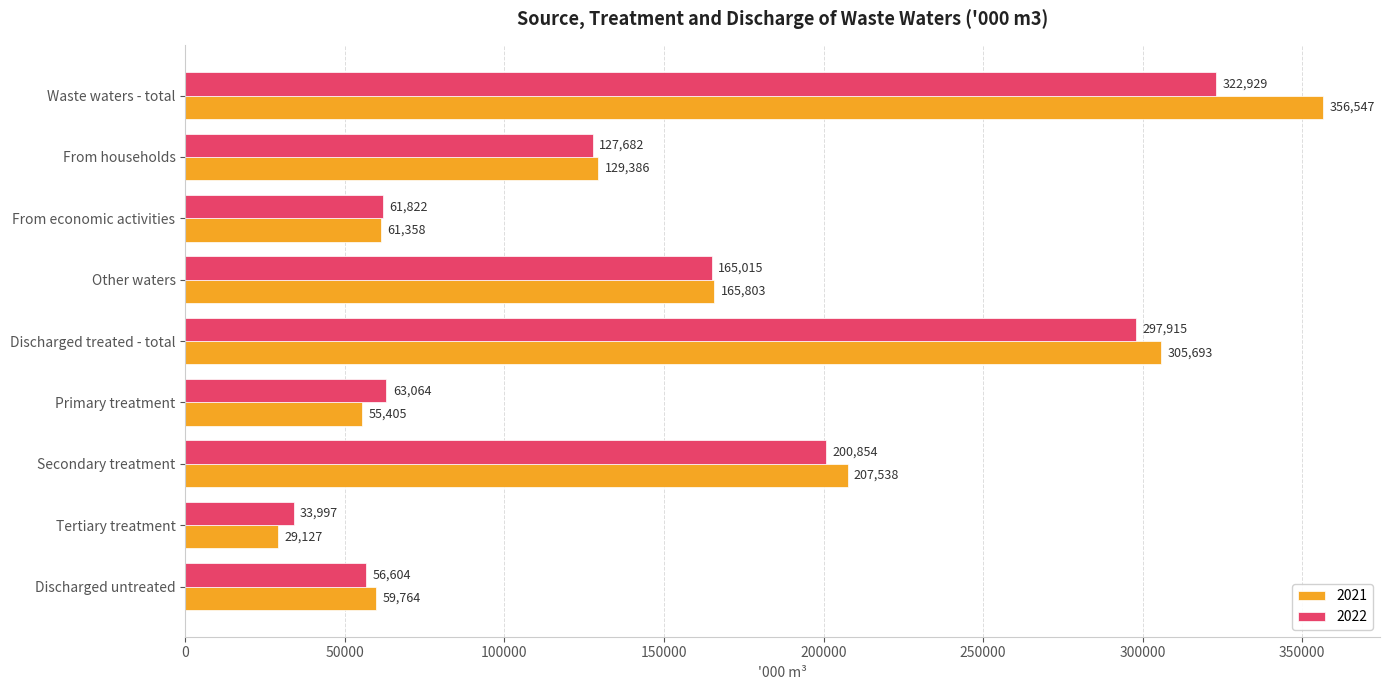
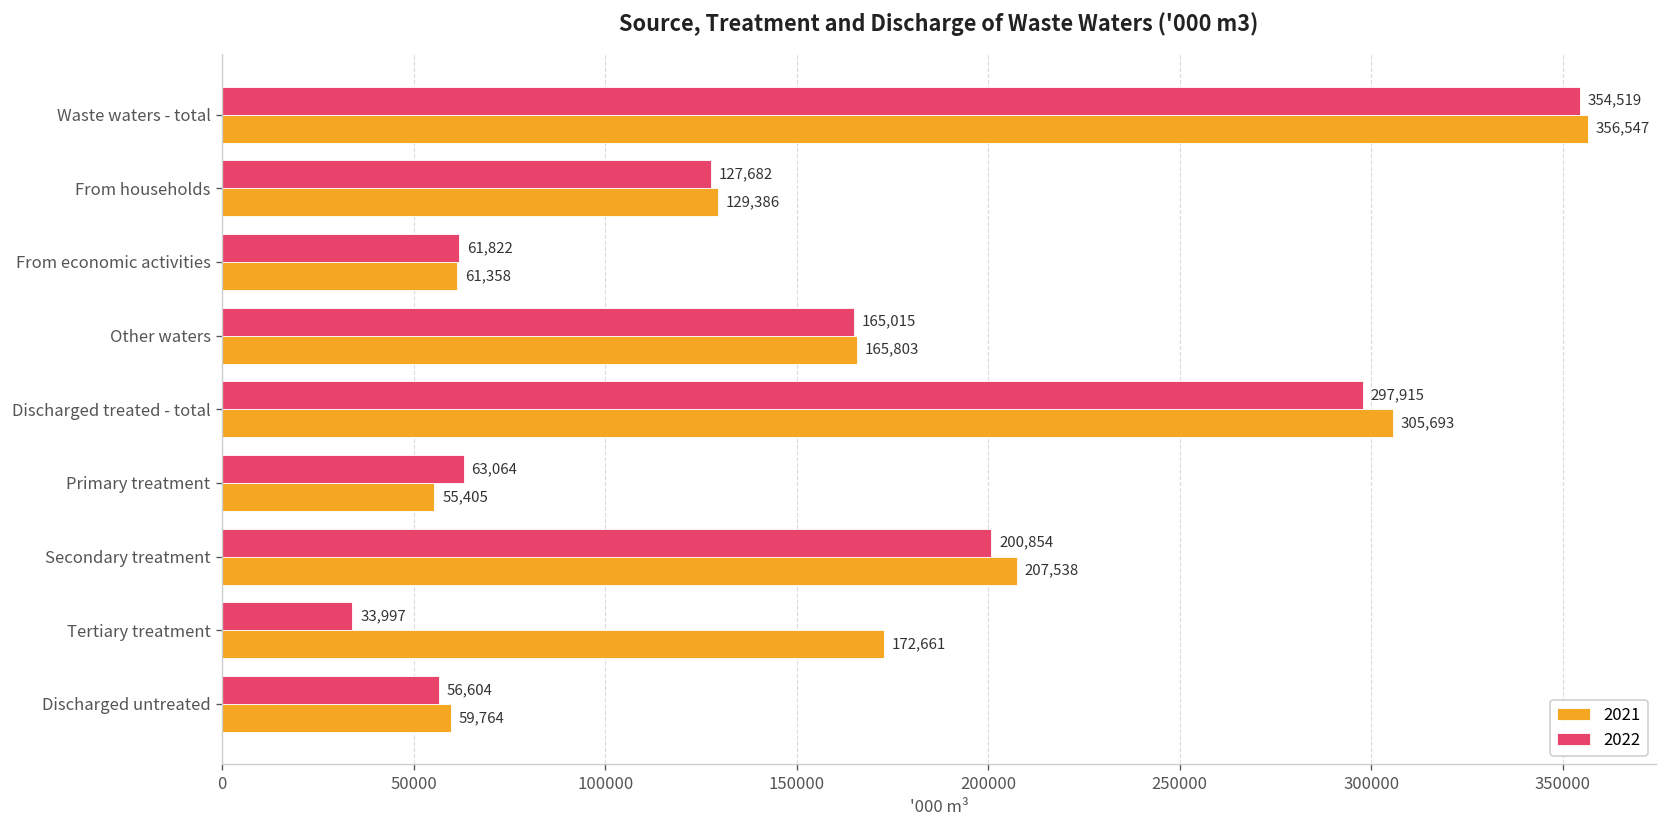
2022, Waste waters - total: 322,929 -> 354,519
2021, Tertiary treatment: 29,127 -> 172,661
